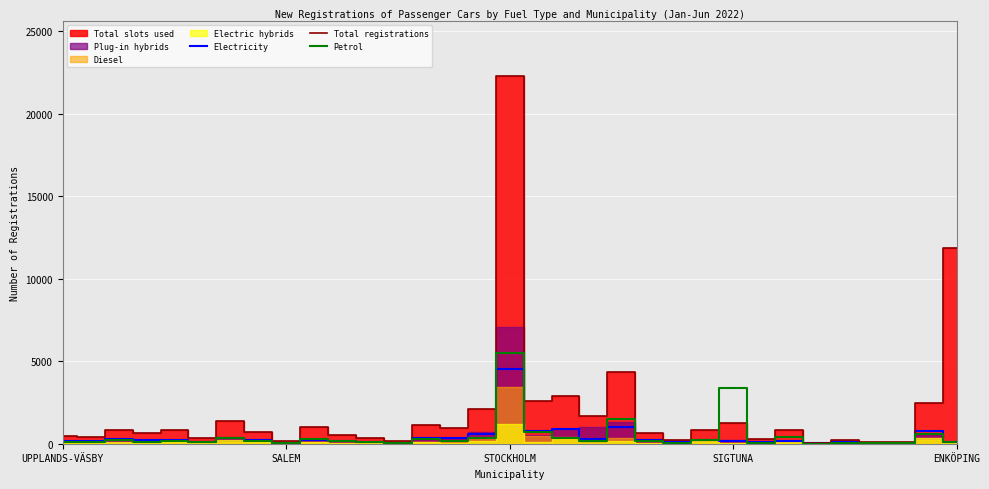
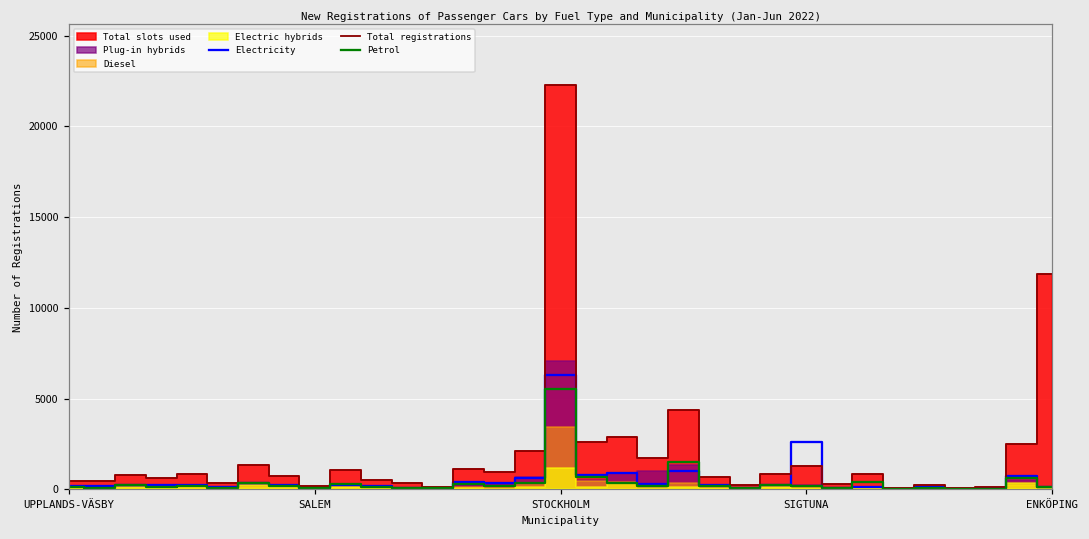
Electricity, STOCKHOLM: 4500 -> 6300
Electricity, SIGTUNA: 200 -> 2600
Petrol, SIGTUNA: 3400 -> 200
